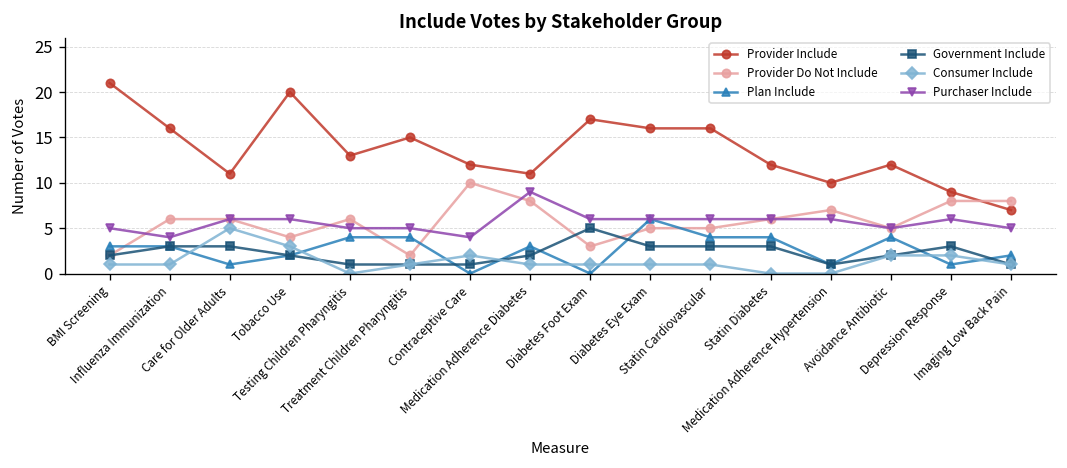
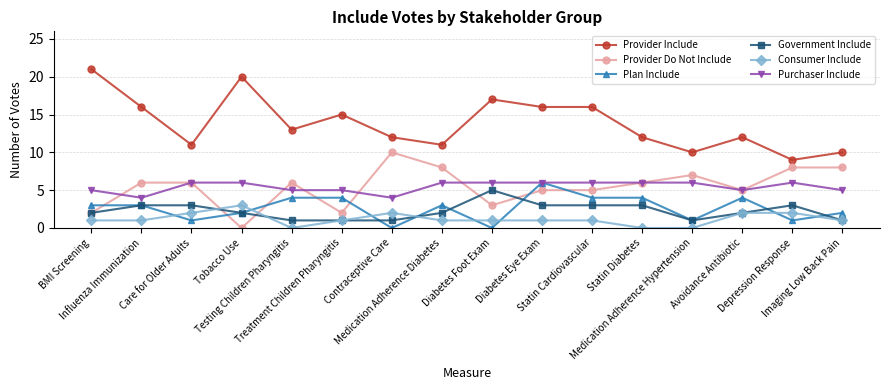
Consumer Include, Care for Older Adults: 5 -> 2
Provider Do Not Include, Tobacco Use: 4 -> 0
Purchaser Include, Medication Adherence Diabetes: 9 -> 6
Provider Include, Imaging Low Back Pain: 7 -> 10
